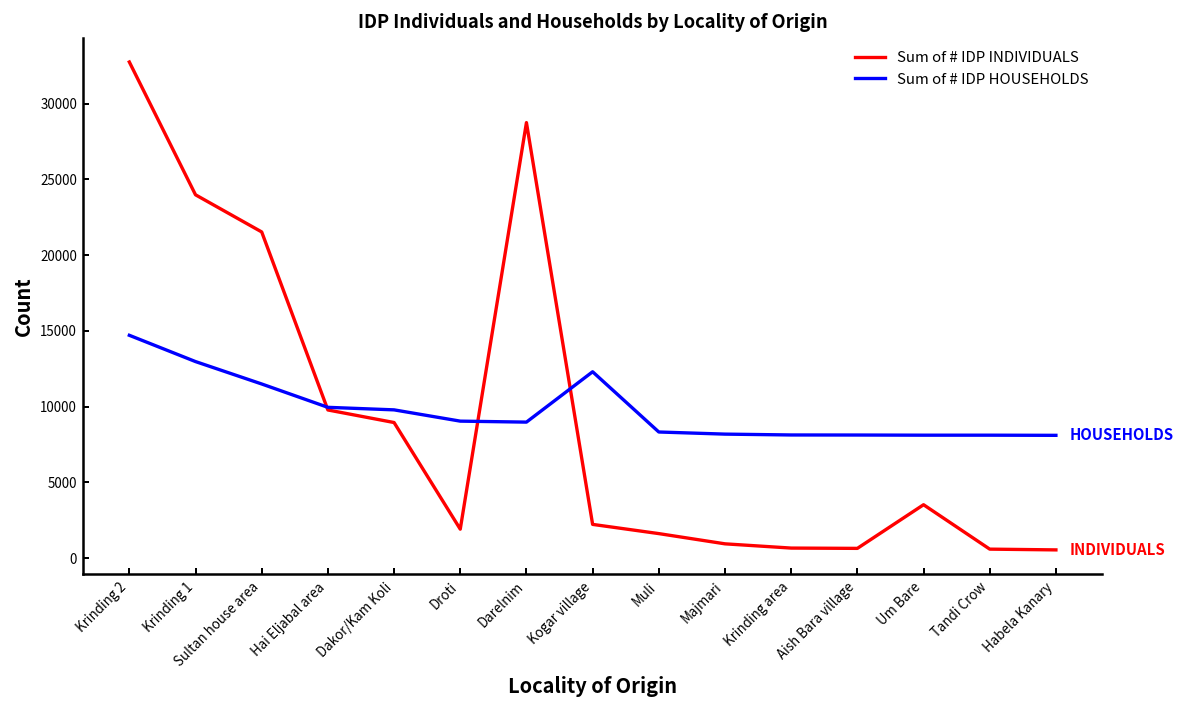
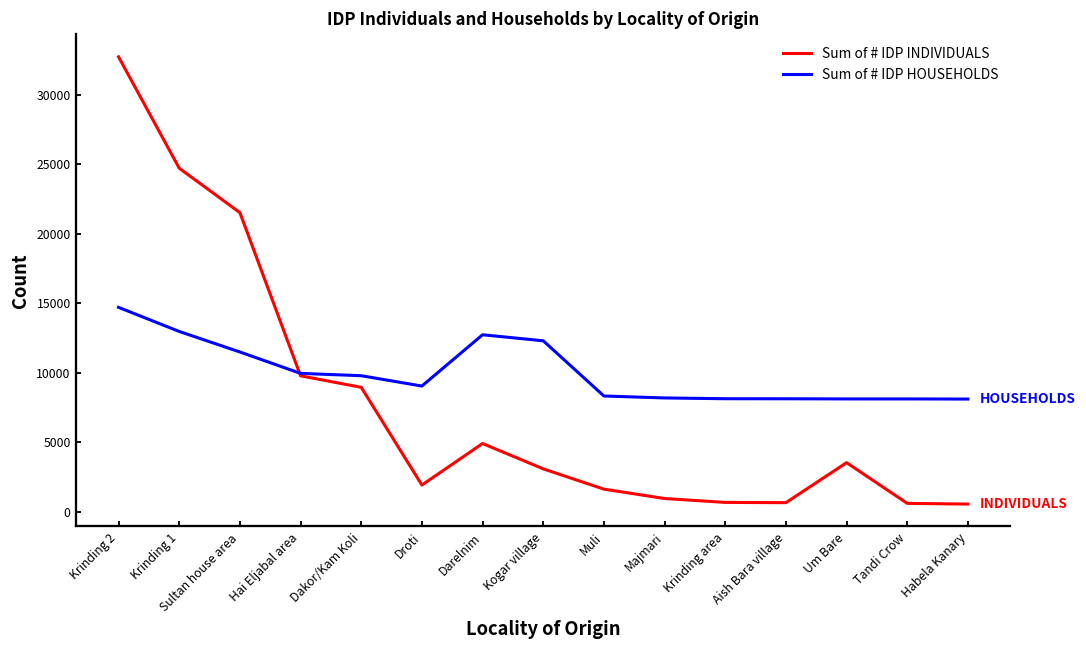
Sum of # IDP INDIVIDUALS, Krinding 1: 24000 -> 24700
Sum of # IDP INDIVIDUALS, Darelnim: 28700 -> 4900
Sum of # IDP HOUSEHOLDS, Darelnim: 9000 -> 12700
Sum of # IDP INDIVIDUALS, Kogar village: 2200 -> 3100
